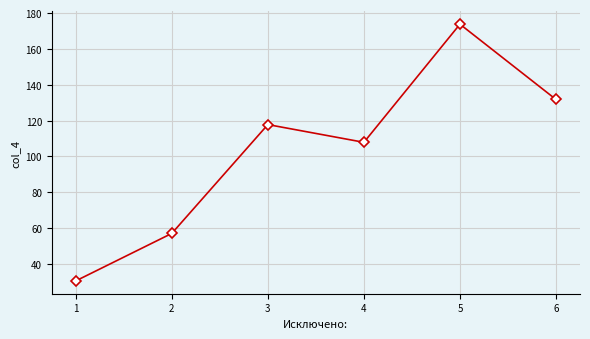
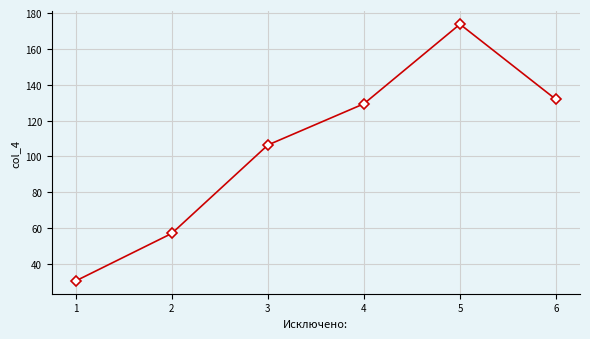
3: 118 -> 106
4: 108 -> 129
